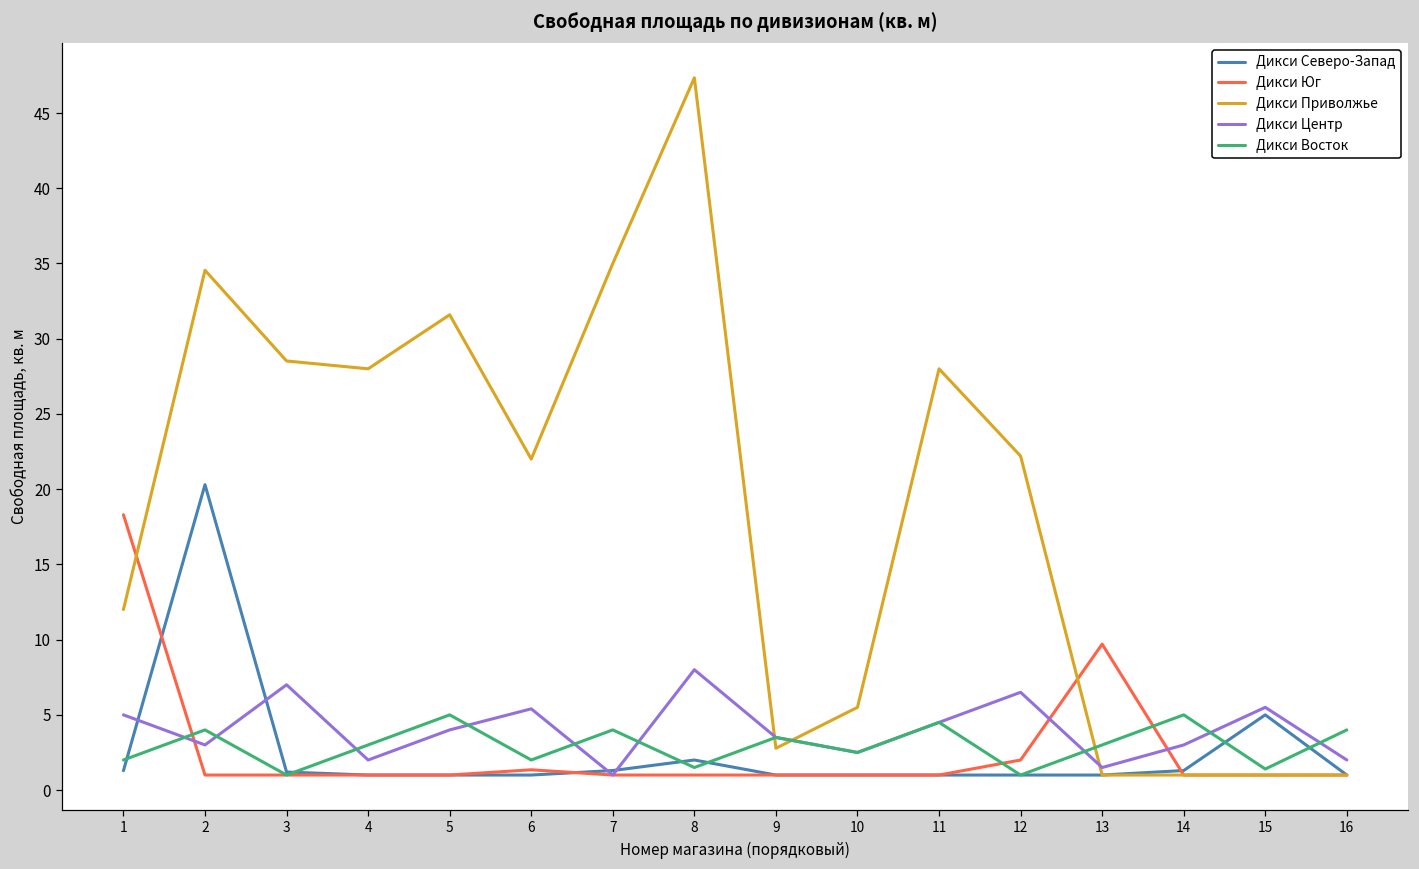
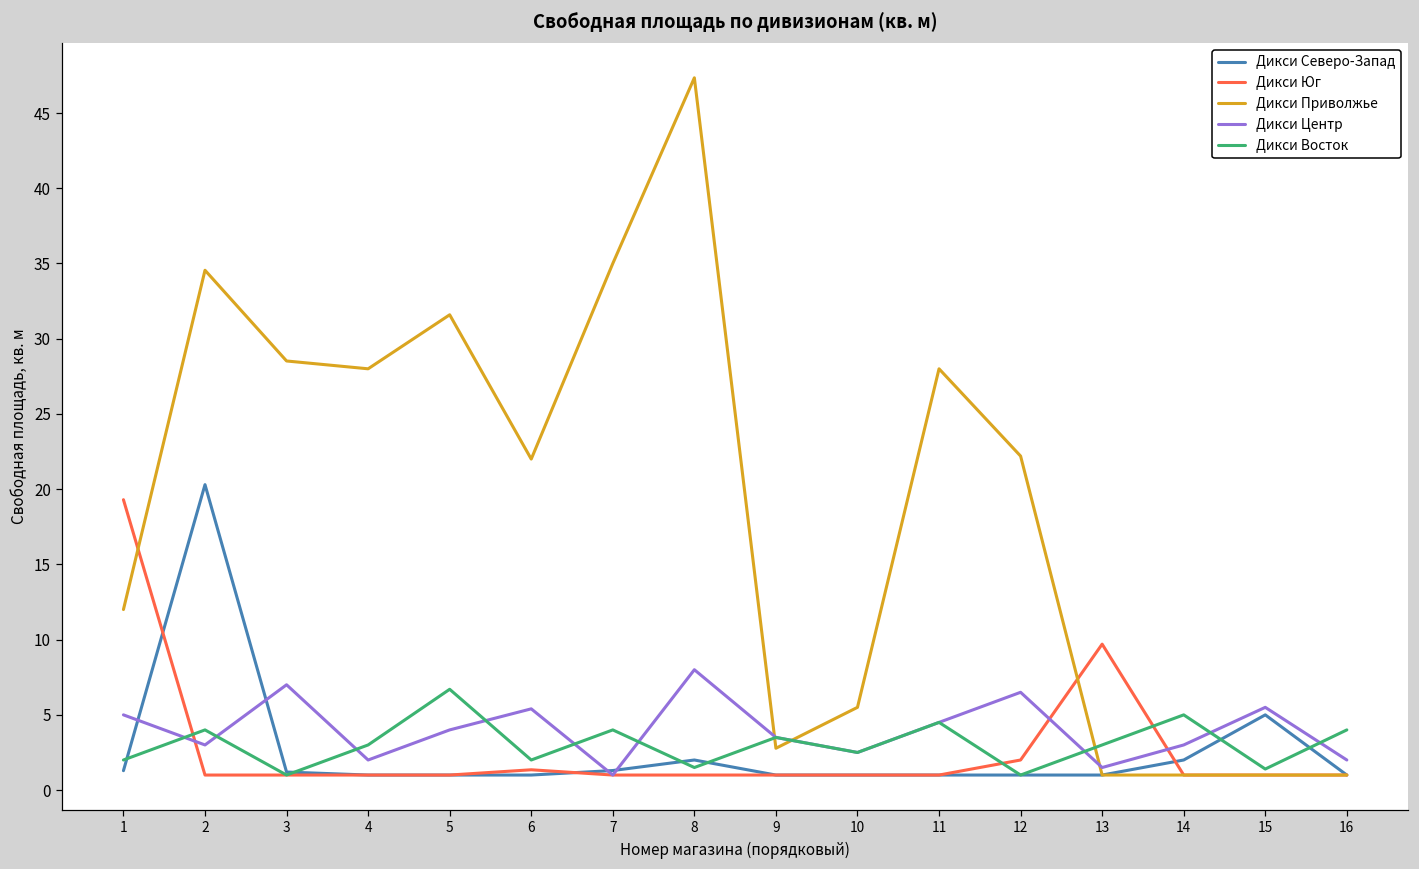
Дикси Юг, 1: 18.3 -> 19.3
Дикси Восток, 5: 5.0 -> 6.7
Дикси Северо-Запад, 14: 1.3 -> 2.0
